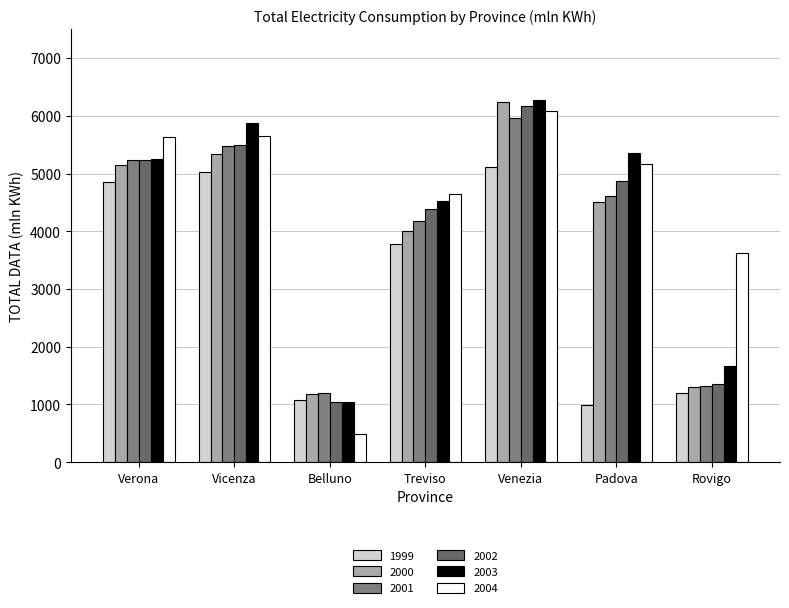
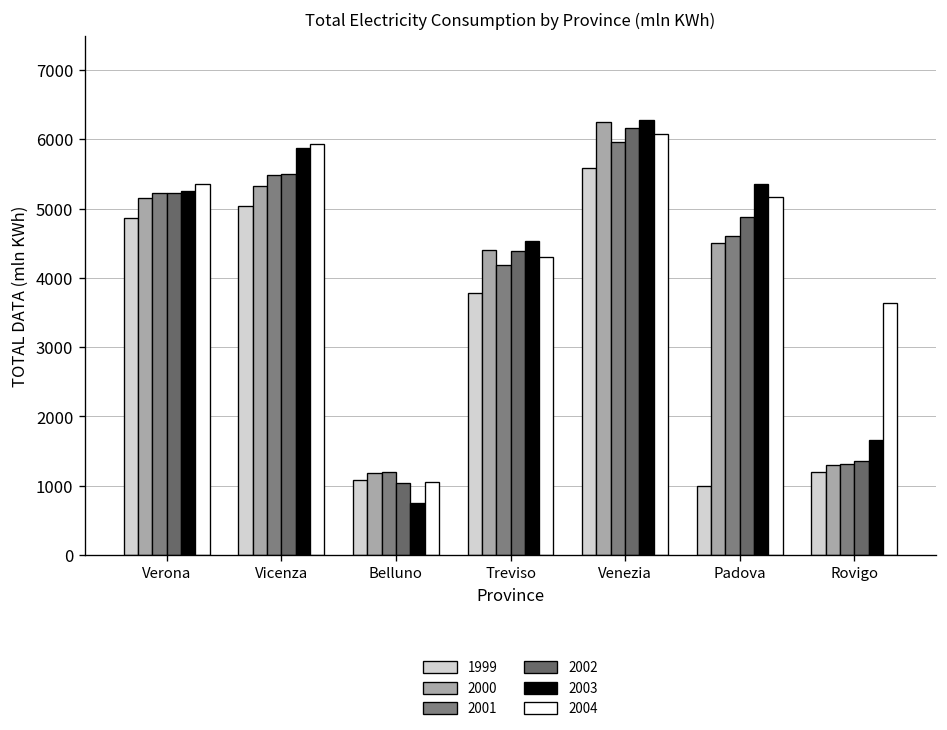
2004, Verona: 5600 -> 5400
2004, Vicenza: 5600 -> 5900
2003, Belluno: 1000 -> 800
2004, Belluno: 500 -> 1100
2000, Treviso: 4000 -> 4400
2004, Treviso: 4700 -> 4300
1999, Venezia: 5100 -> 5600
